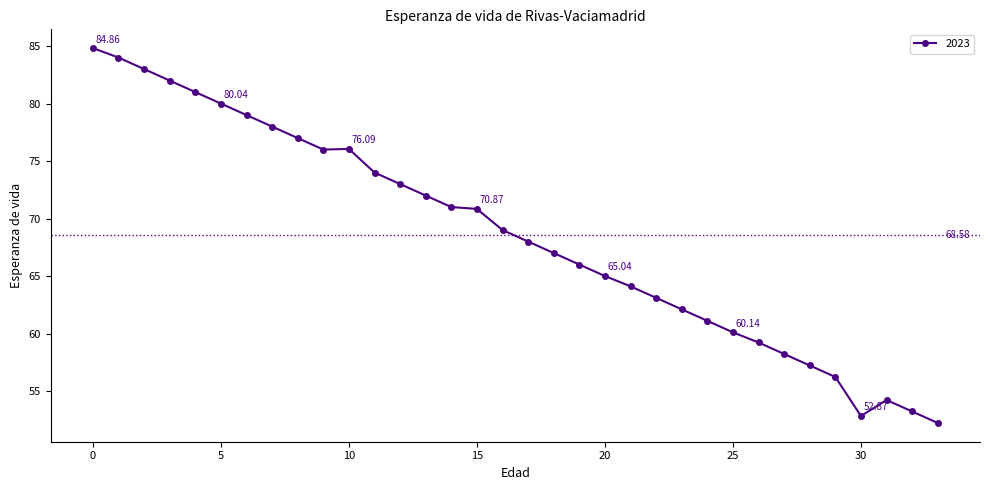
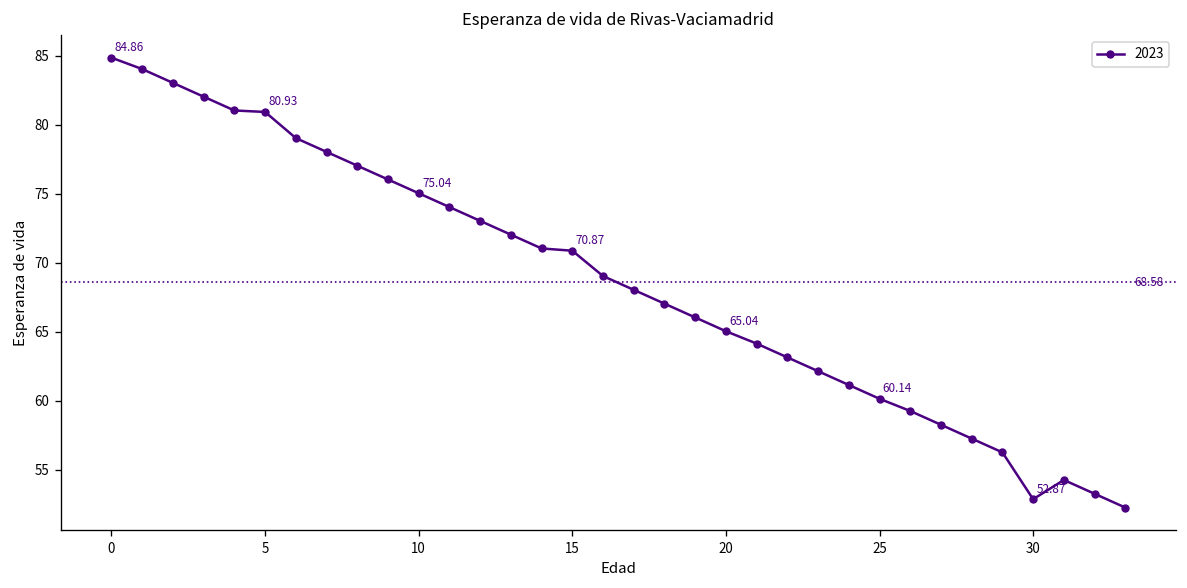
5: 80.04 -> 80.93
10: 76.09 -> 75.04
